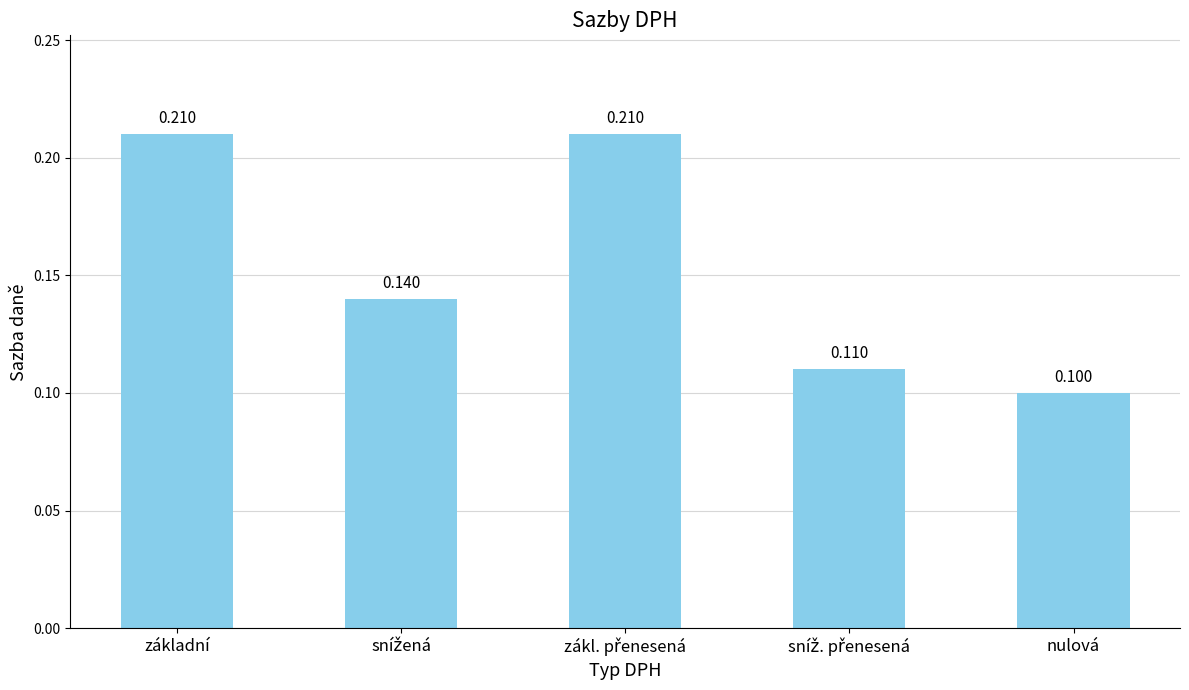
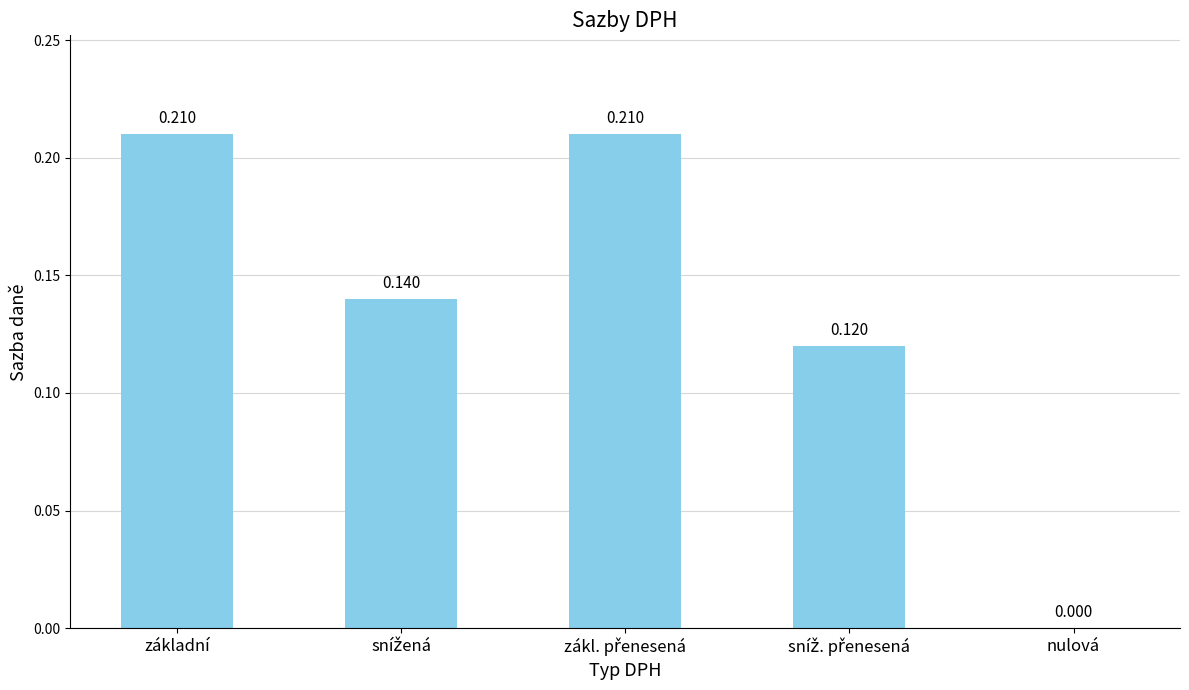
sníž. přenesená: 0.110 -> 0.120
nulová: 0.100 -> 0.000
